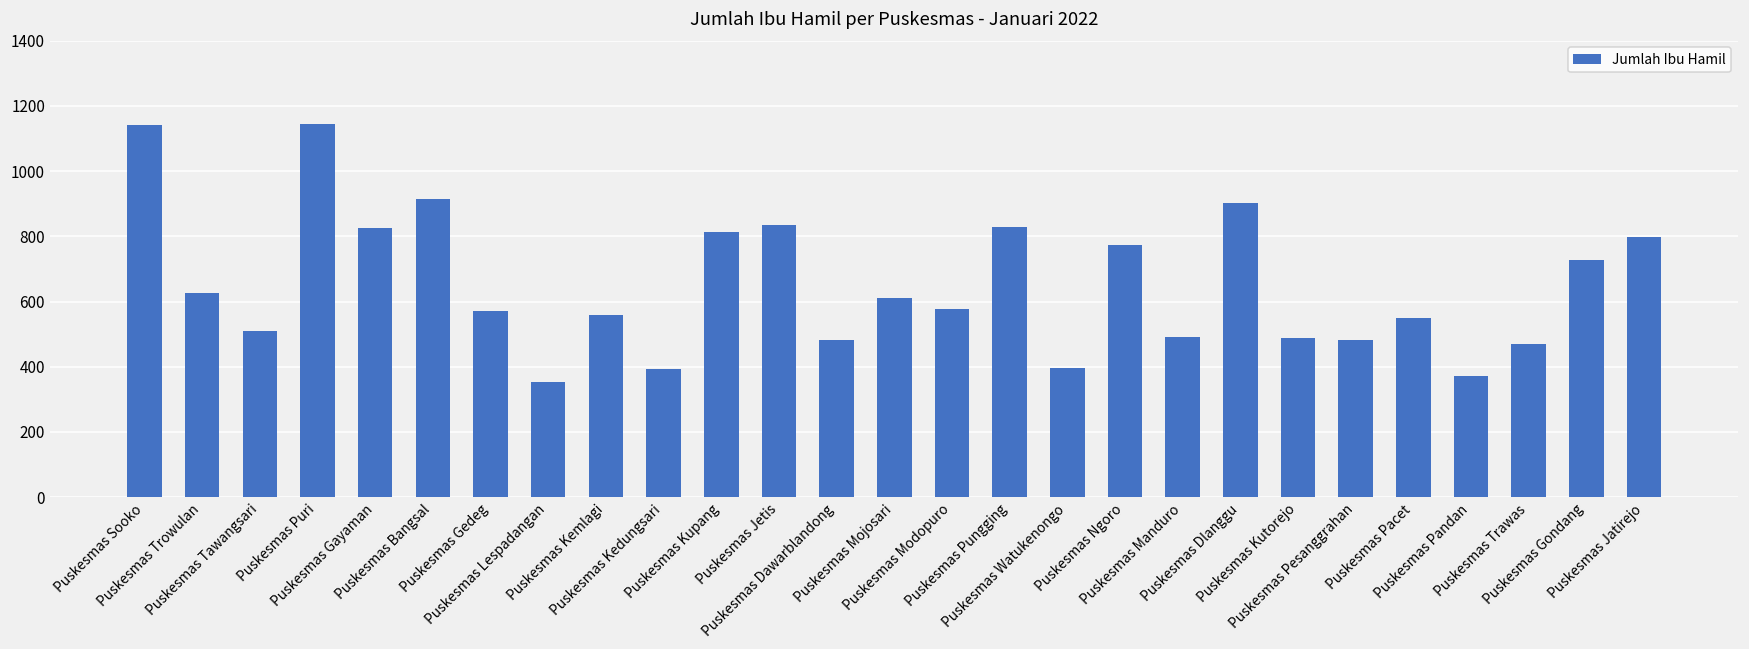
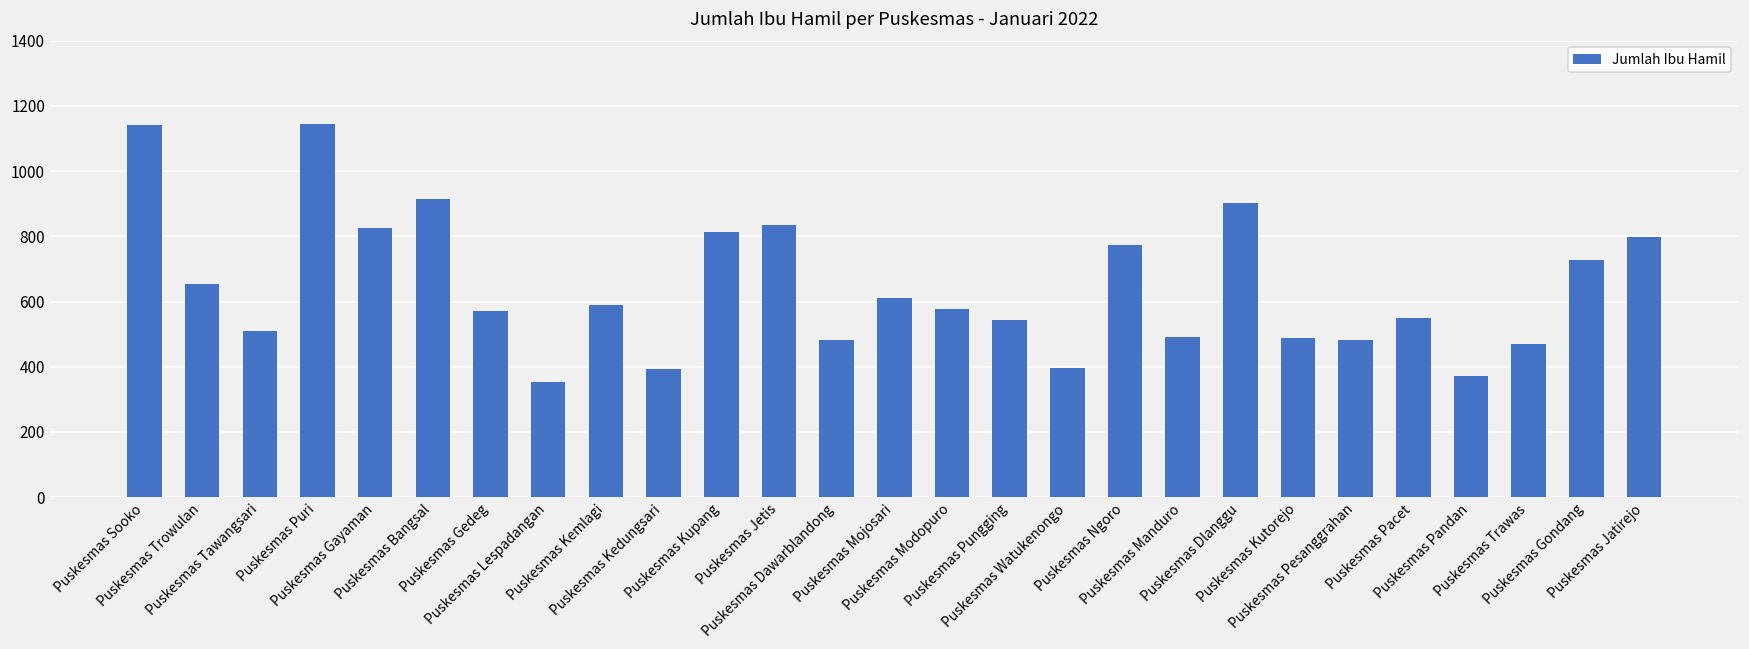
Puskesmas Trowulan: 630 -> 660
Puskesmas Kemlagi: 560 -> 590
Puskesmas Pungging: 830 -> 540
